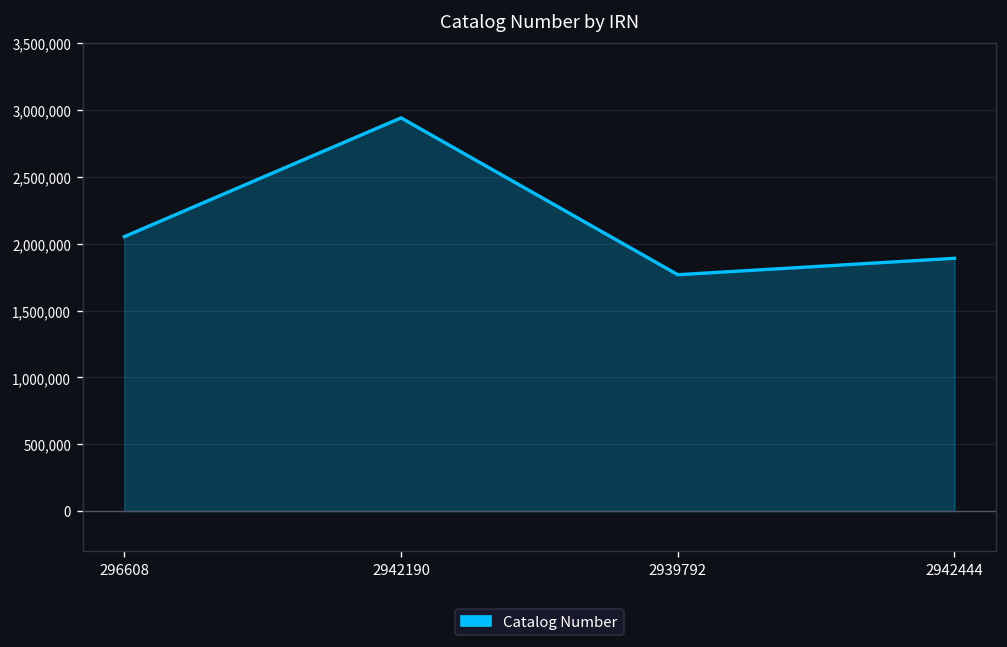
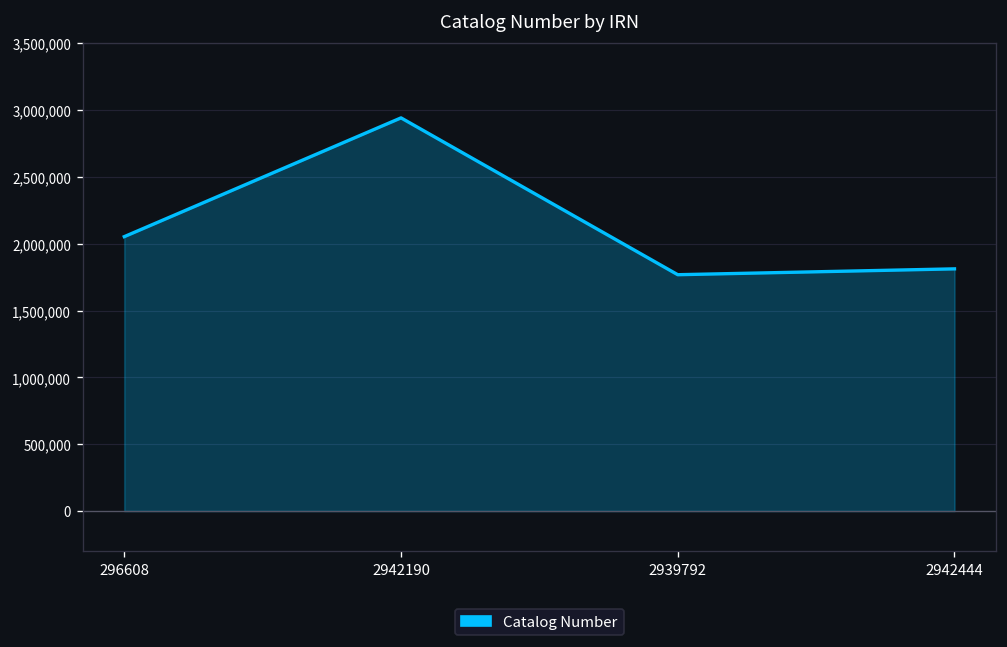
2942444: 1,890,000 -> 1,810,000
